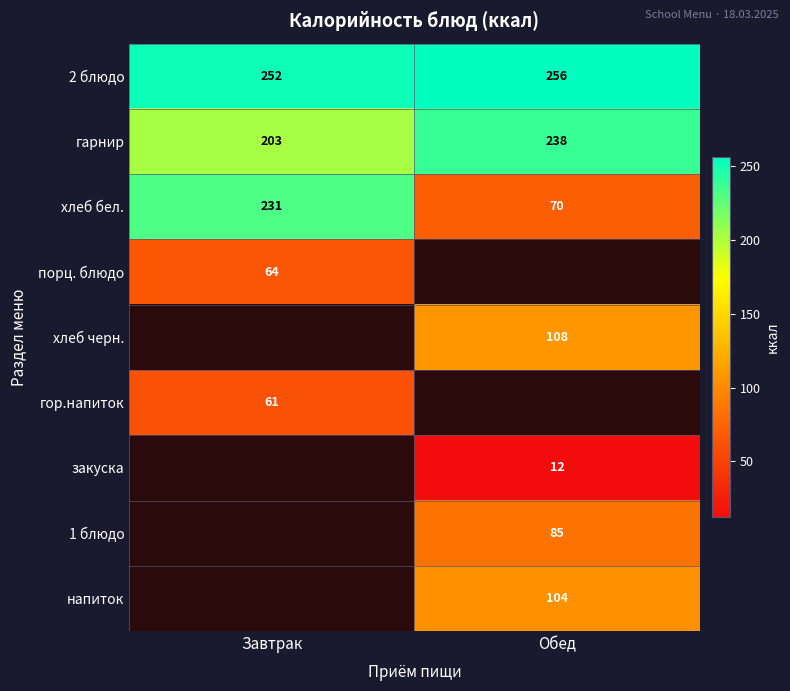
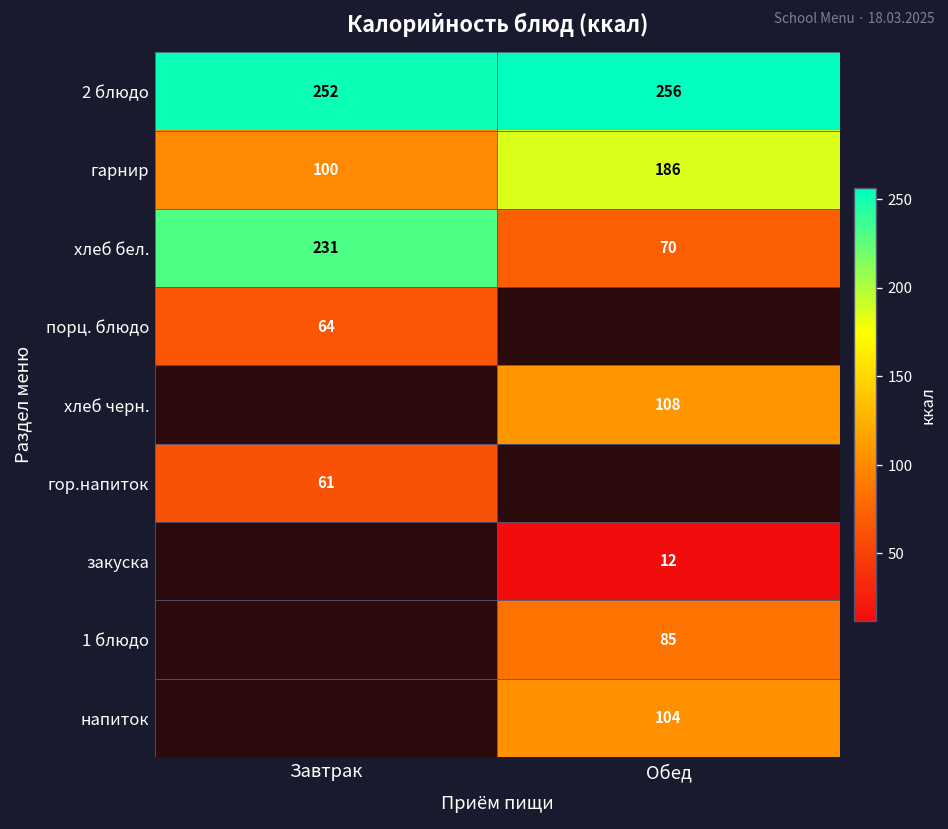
гарнир, Завтрак: 203 -> 100
гарнир, Обед: 238 -> 186
